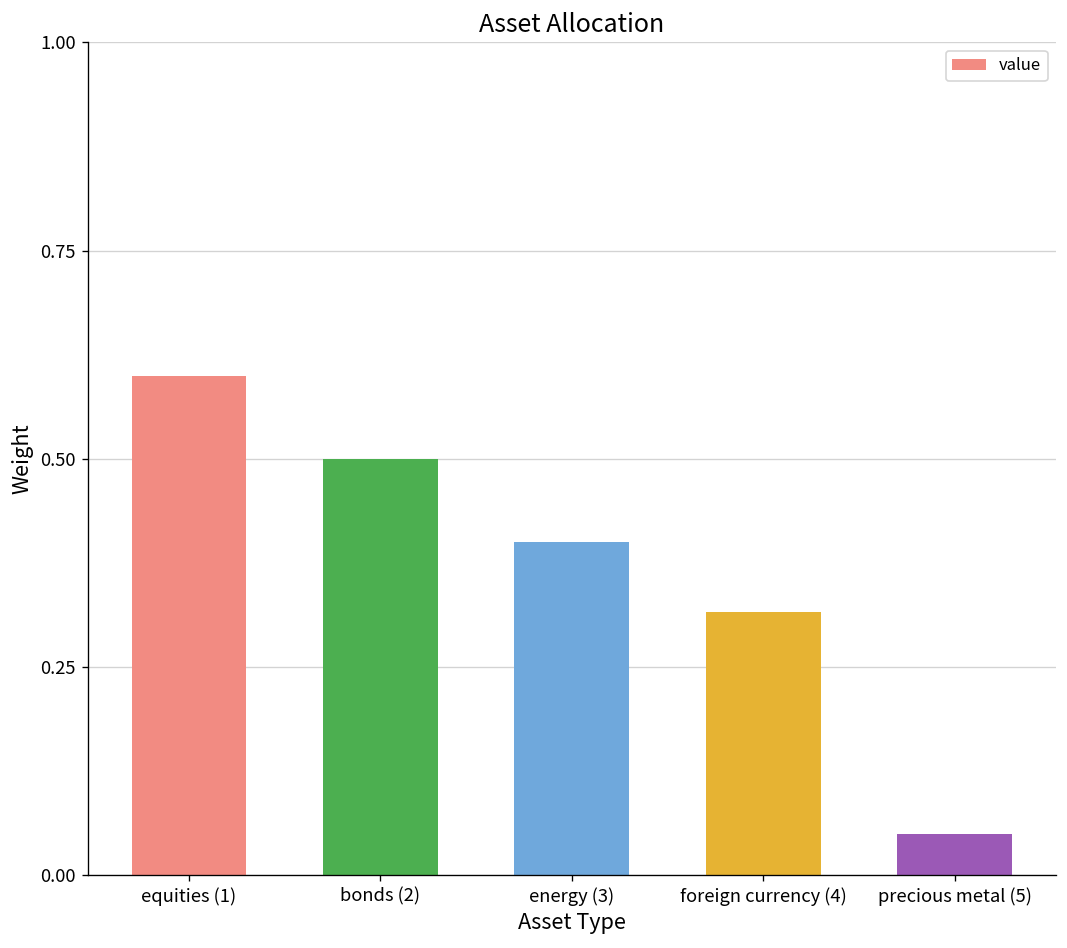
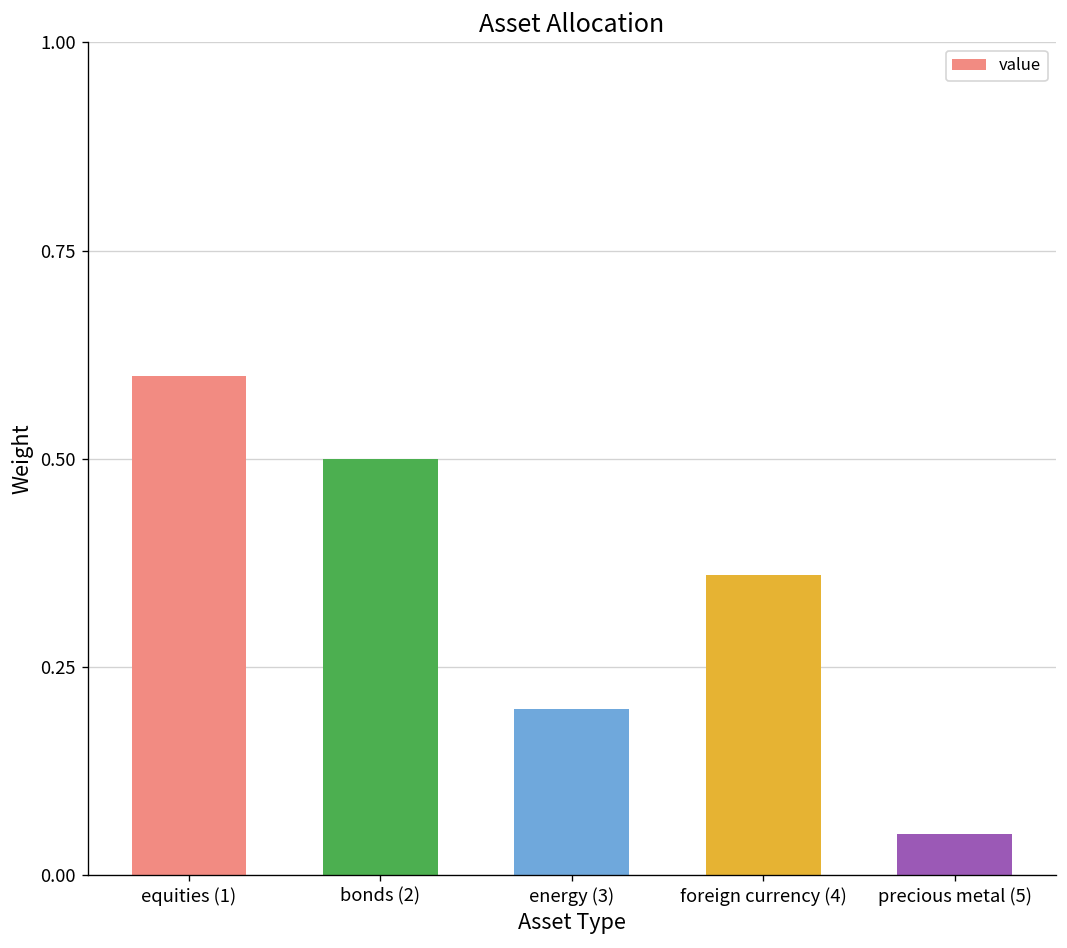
energy (3): 0.4 -> 0.2
foreign currency (4): 0.32 -> 0.36
